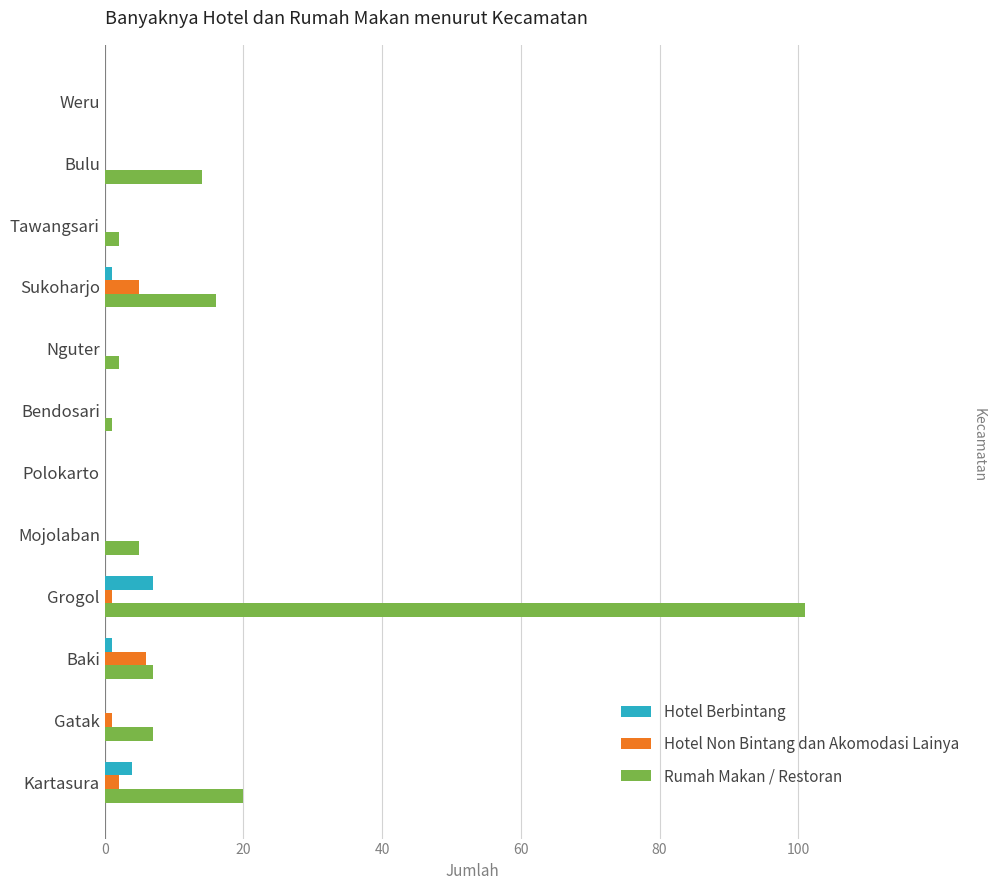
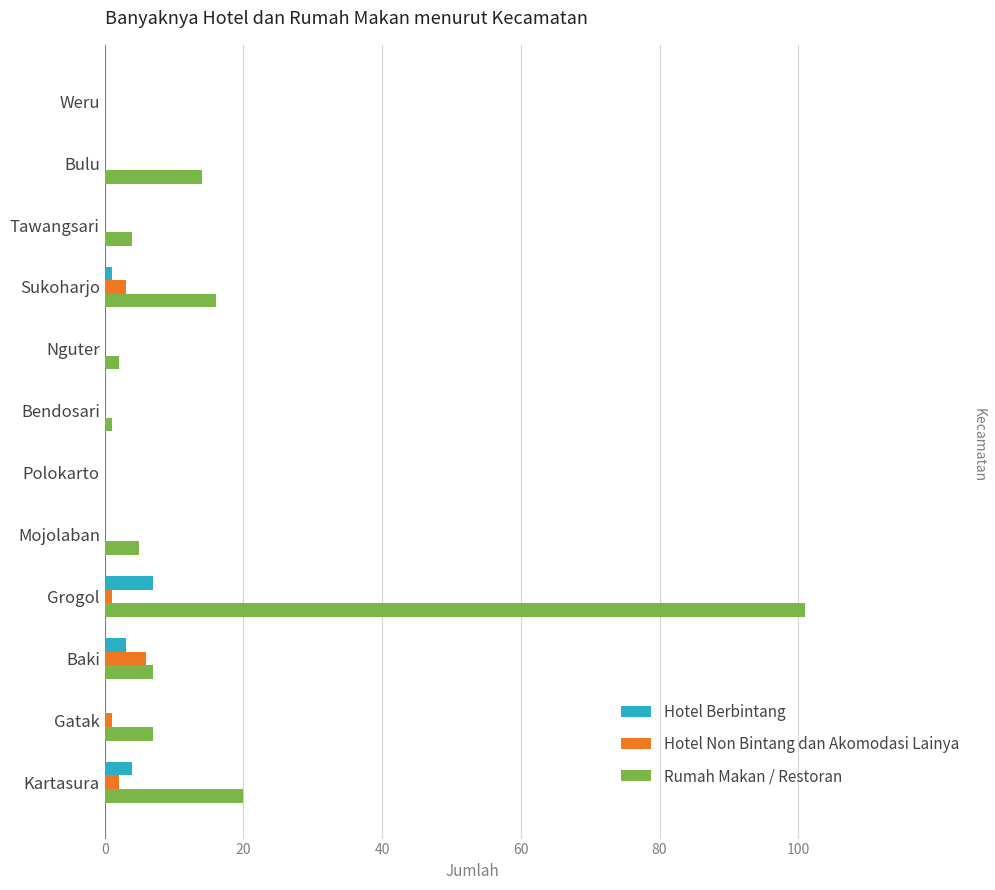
Rumah Makan / Restoran, Tawangsari: 2 -> 4
Hotel Non Bintang dan Akomodasi Lainya, Sukoharjo: 5 -> 3
Hotel Berbintang, Baki: 1 -> 3
